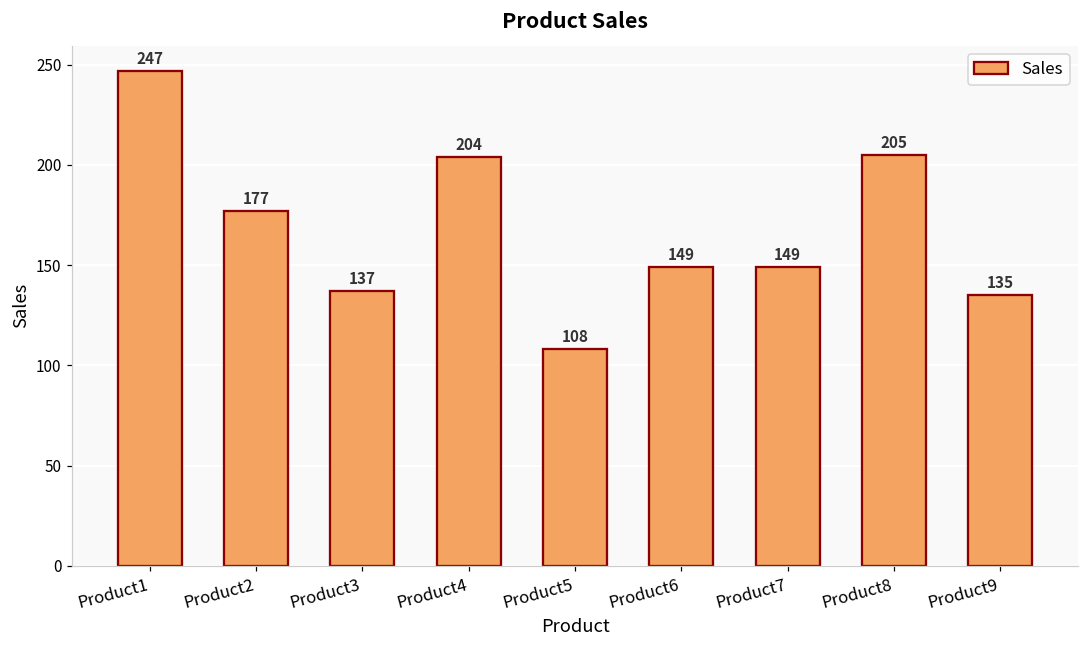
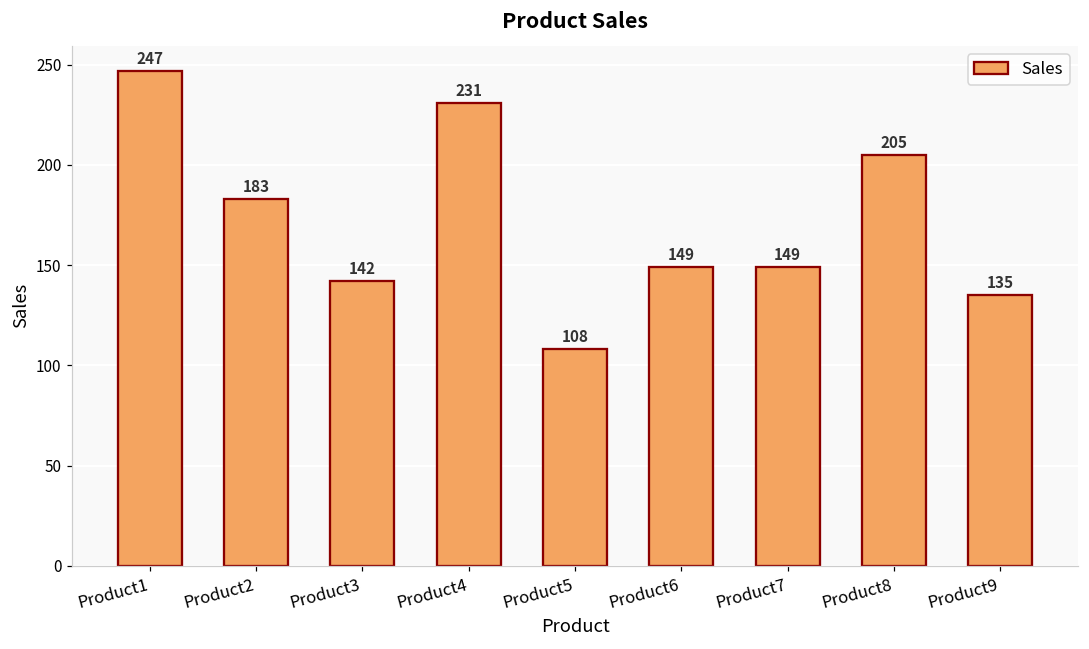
Product2: 177 -> 183
Product3: 137 -> 142
Product4: 204 -> 231
